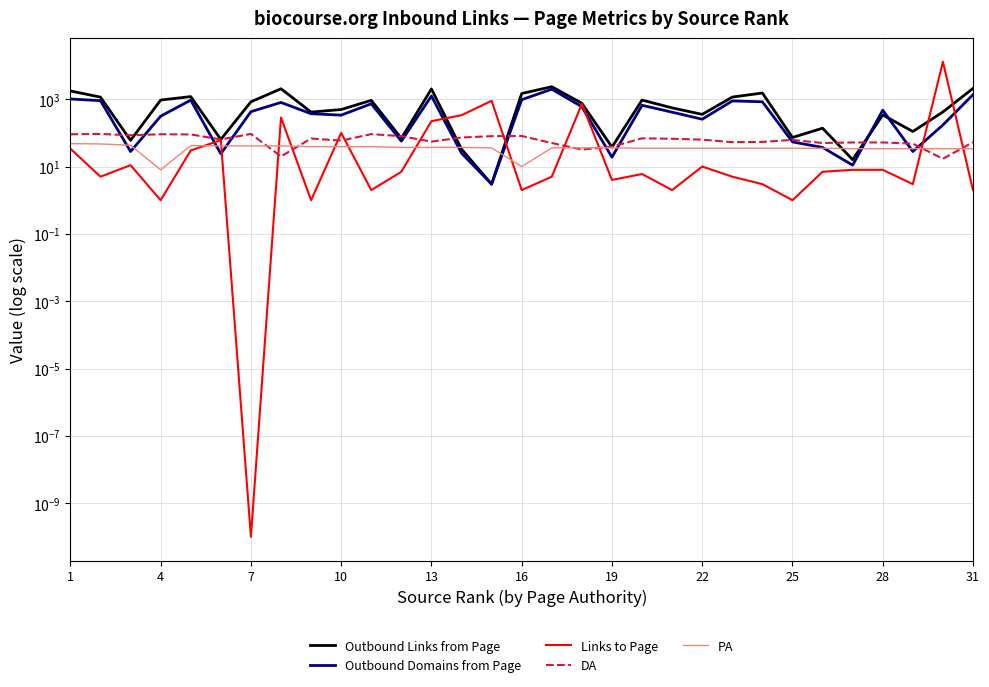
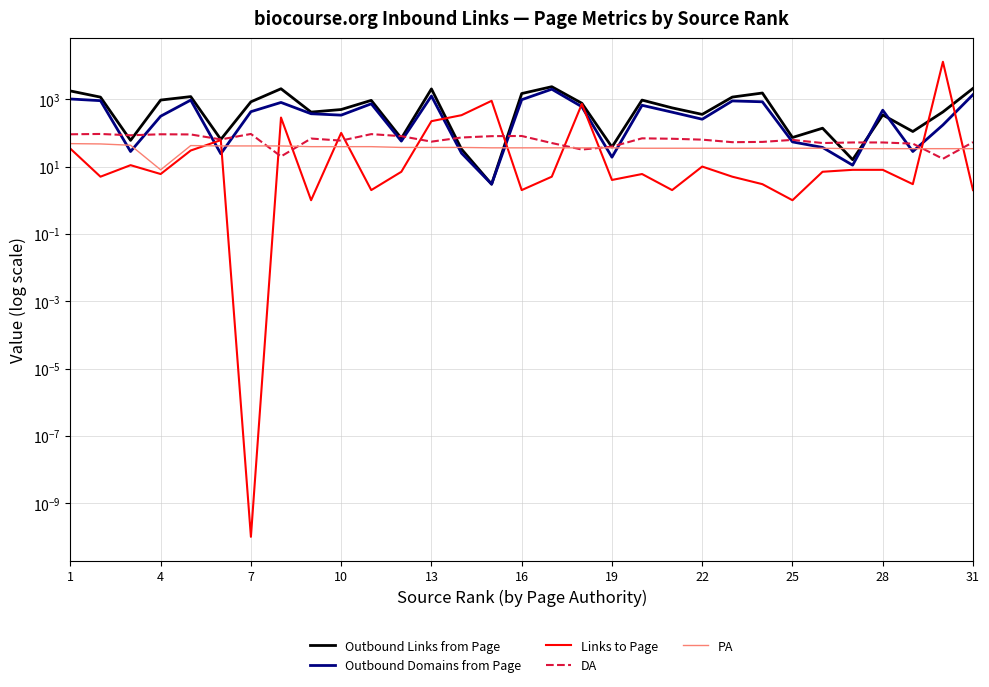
Links to Page, 4: 1 -> 6
PA, 16: 10 -> 40
